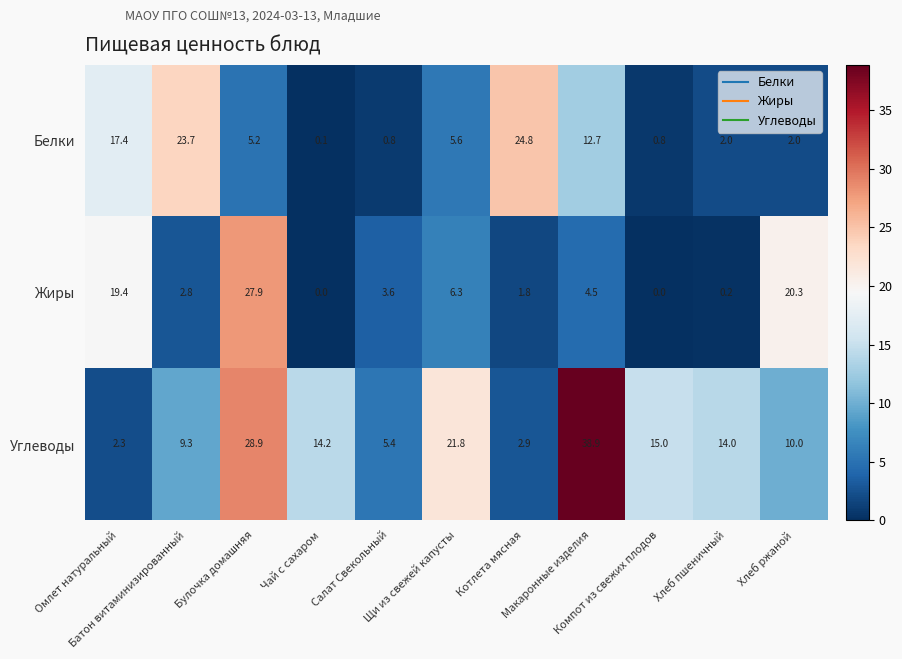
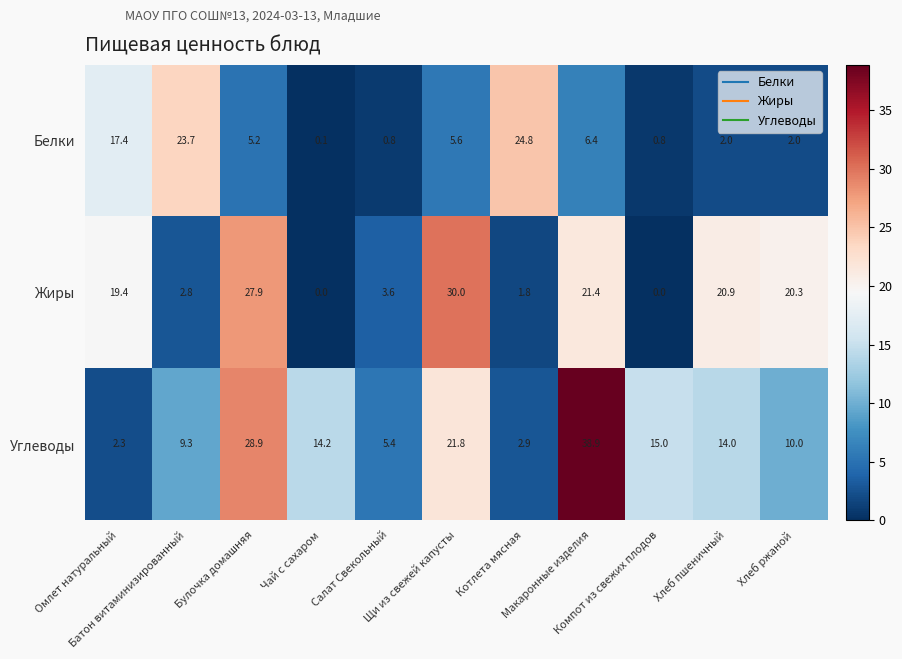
Белки, Макаронные изделия: 12.7 -> 6.4
Жиры, Щи из свежей капусты: 6.3 -> 30.0
Жиры, Макаронные изделия: 4.5 -> 21.4
Жиры, Хлеб пшеничный: 0.2 -> 20.9
